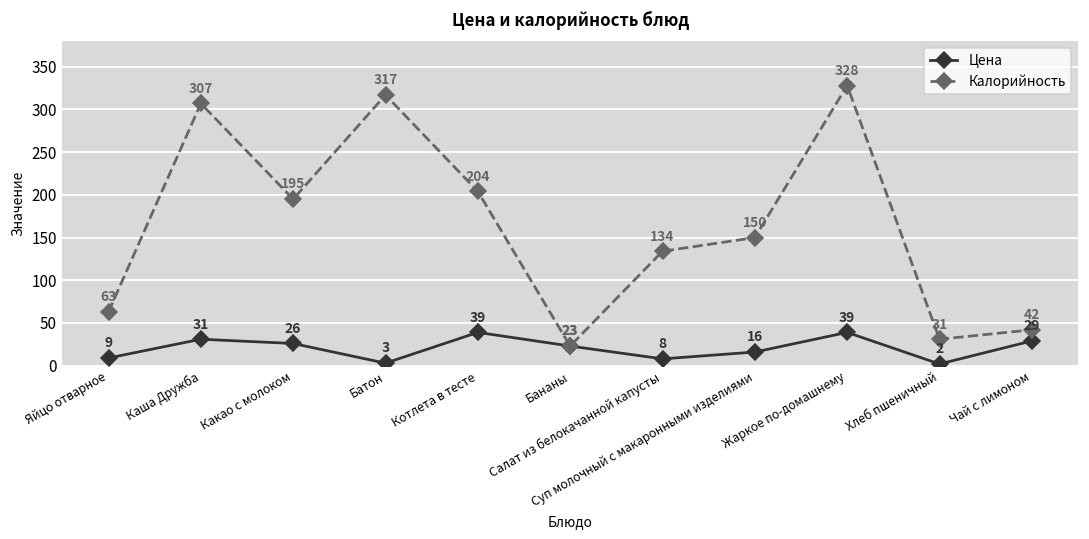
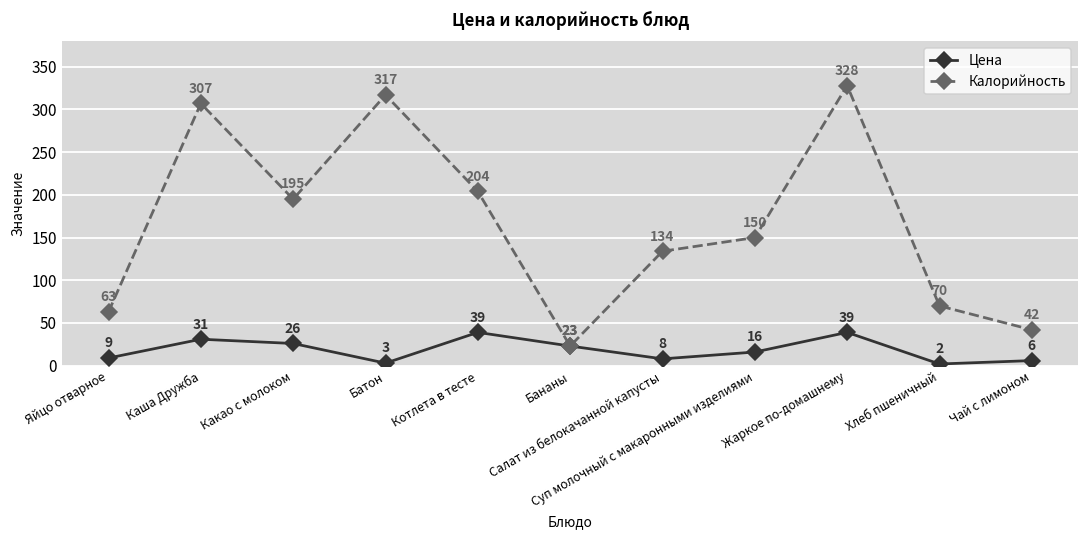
Калорийность, Хлеб пшеничный: 31 -> 70
Цена, Чай с лимоном: 29 -> 6
